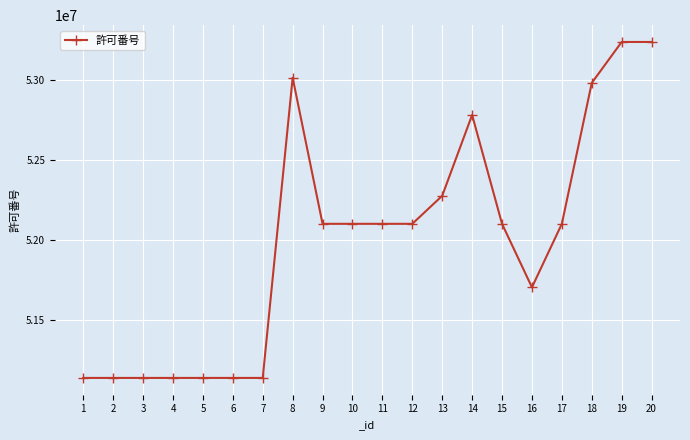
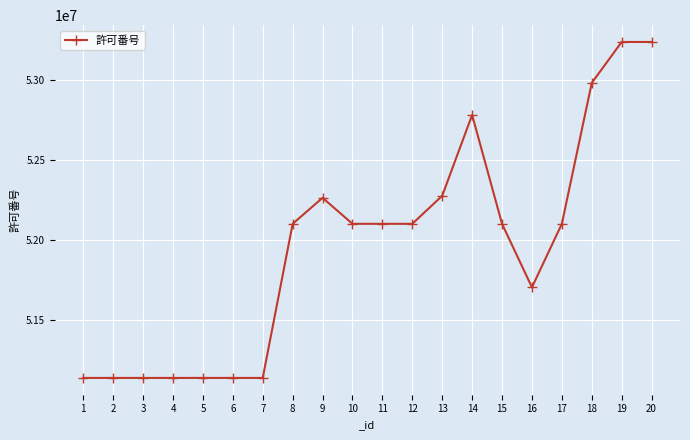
8: 53020000 -> 52100000
9: 52100000 -> 52260000
